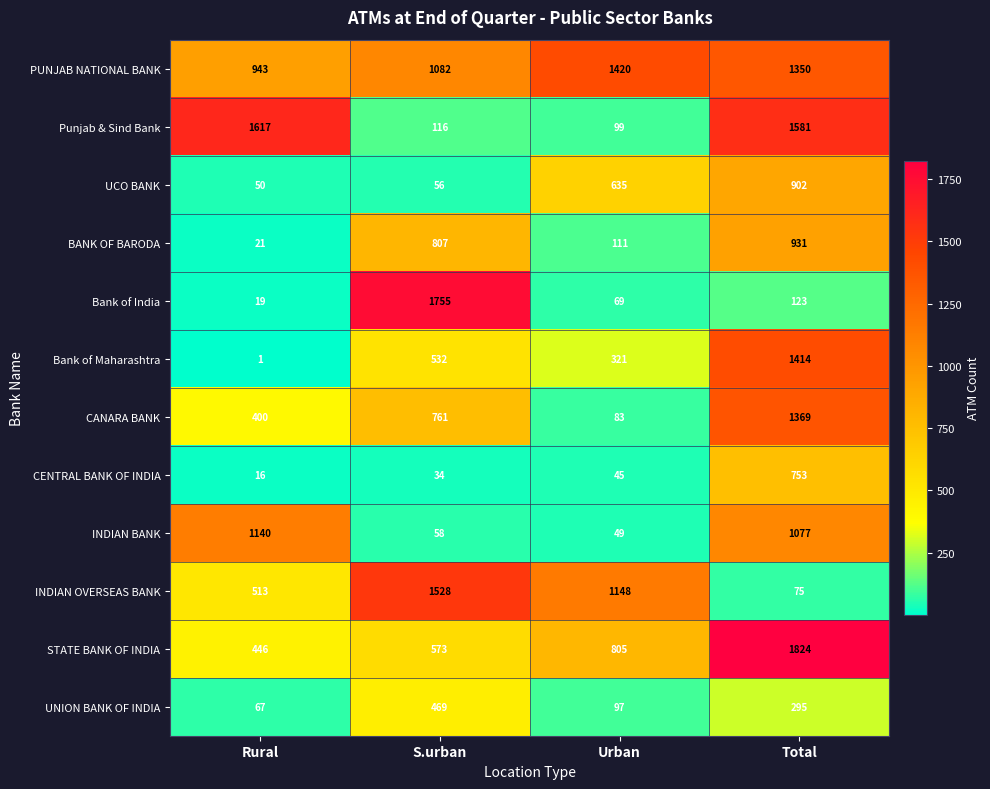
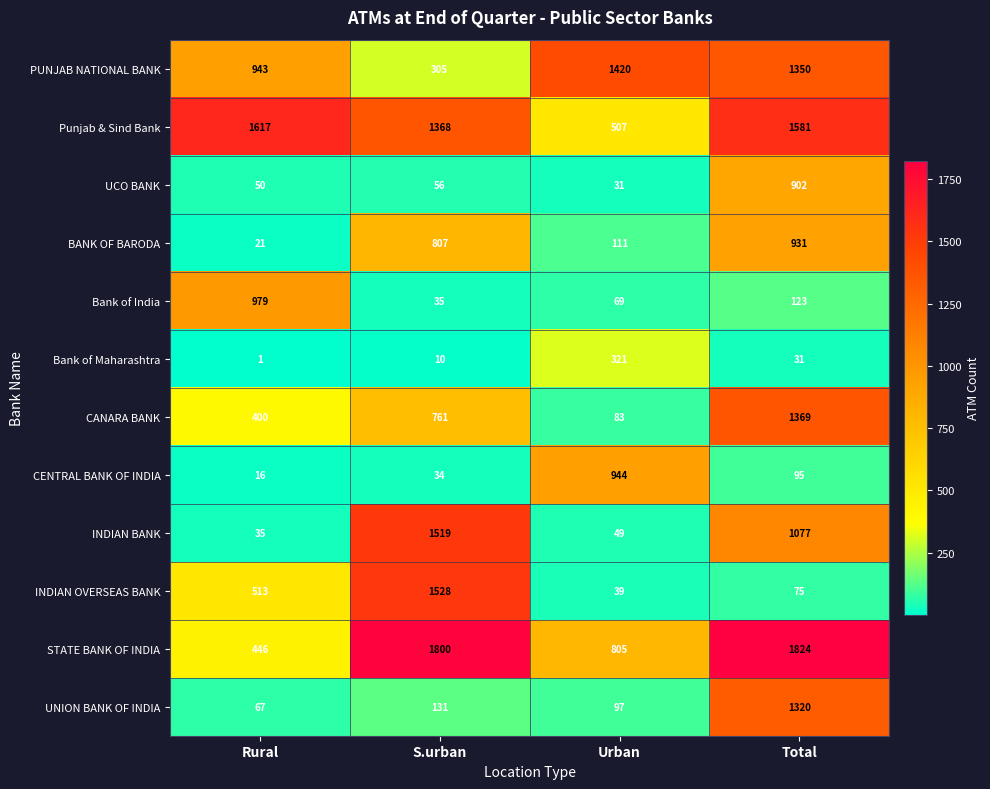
PUNJAB NATIONAL BANK, S.urban: 1082 -> 305
Punjab & Sind Bank, S.urban: 116 -> 1368
Punjab & Sind Bank, Urban: 99 -> 507
UCO BANK, Urban: 635 -> 31
Bank of India, Rural: 19 -> 979
Bank of India, S.urban: 1755 -> 35
Bank of Maharashtra, S.urban: 532 -> 10
Bank of Maharashtra, Total: 1414 -> 31
CENTRAL BANK OF INDIA, Urban: 45 -> 944
CENTRAL BANK OF INDIA, Total: 753 -> 95
INDIAN BANK, Rural: 1140 -> 35
INDIAN BANK, S.urban: 58 -> 1519
INDIAN OVERSEAS BANK, Urban: 1148 -> 39
STATE BANK OF INDIA, S.urban: 573 -> 1800
UNION BANK OF INDIA, S.urban: 469 -> 131
UNION BANK OF INDIA, Total: 295 -> 1320
